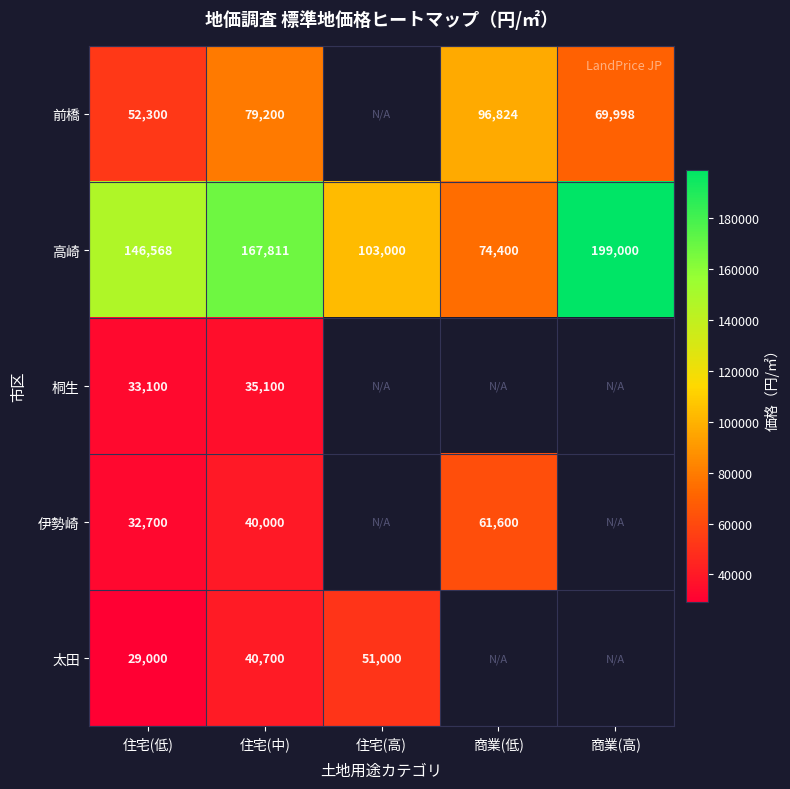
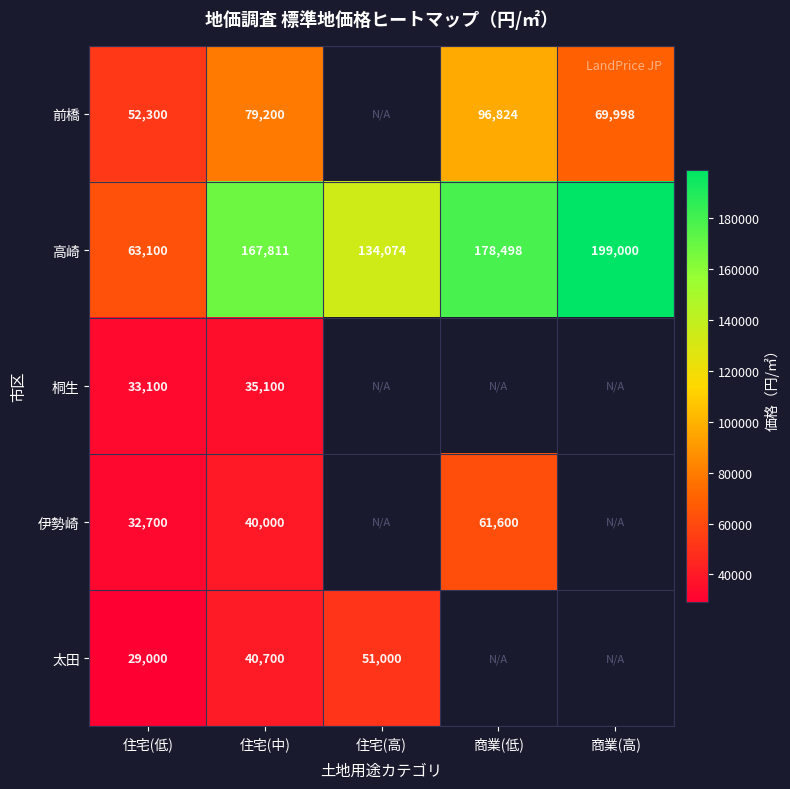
高崎, 住宅(低): 146,568 -> 63,100
高崎, 住宅(高): 103,000 -> 134,074
高崎, 商業(低): 74,400 -> 178,498
